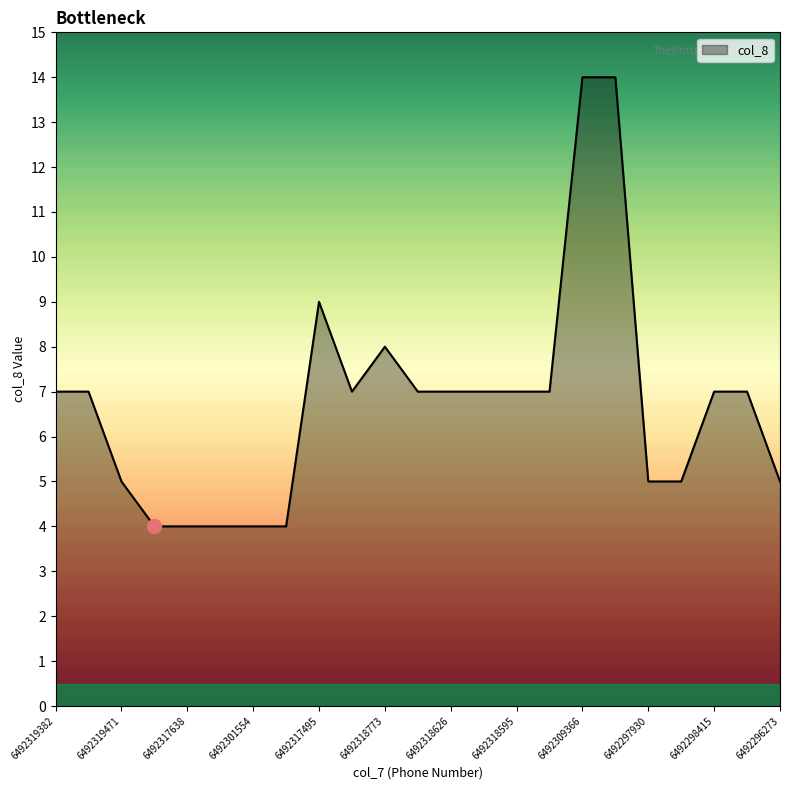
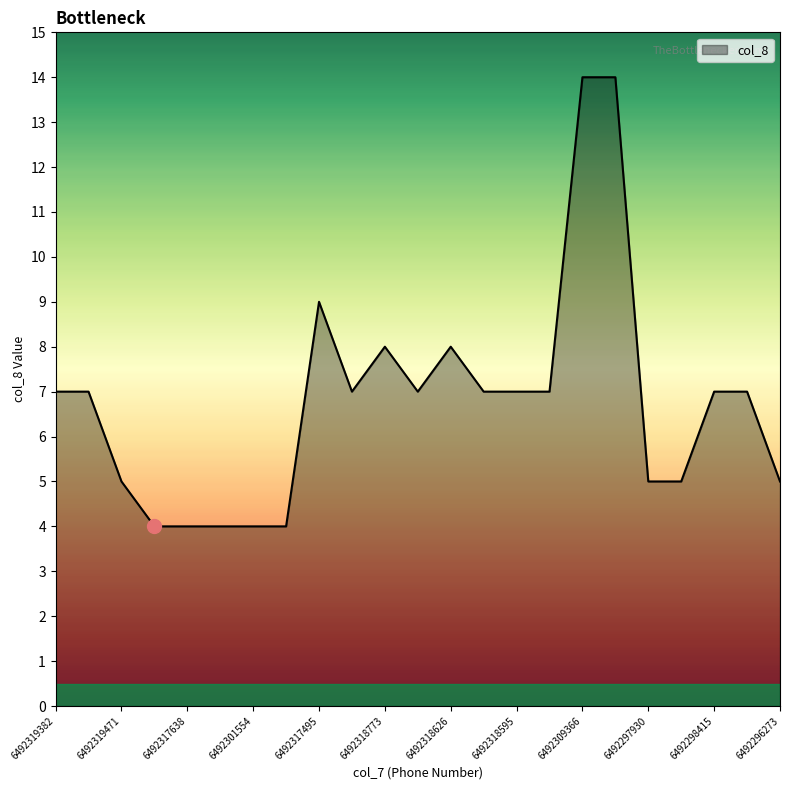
col_8, 6492318626: 7 -> 8
